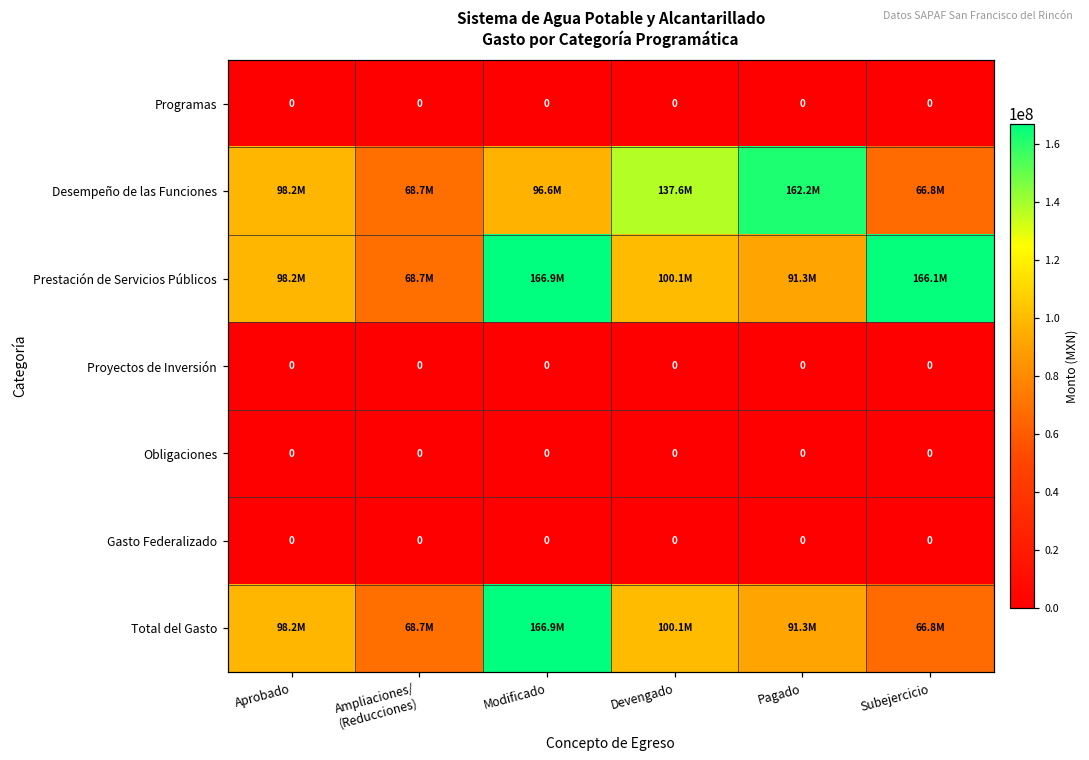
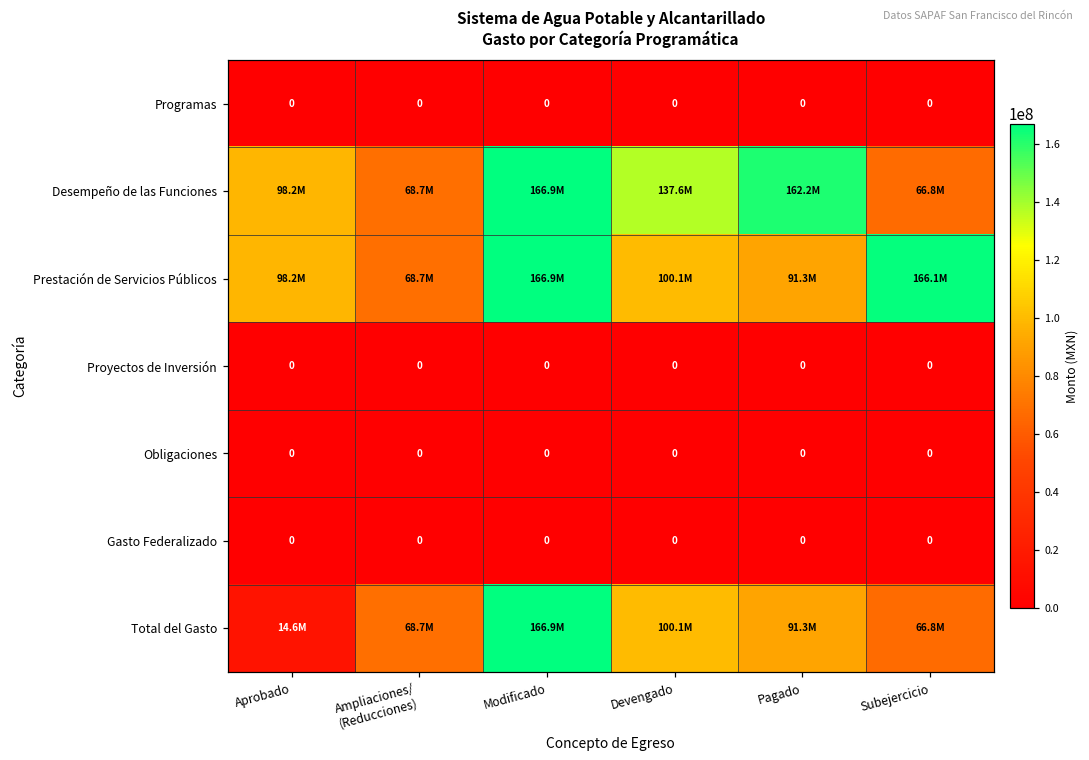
Desempeño de las Funciones, Modificado: 96.6M -> 166.9M
Total del Gasto, Aprobado: 98.2M -> 14.6M
